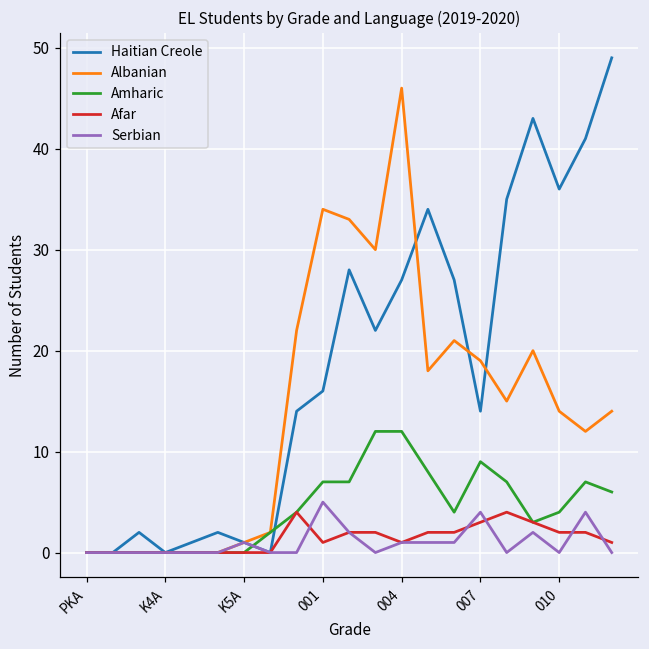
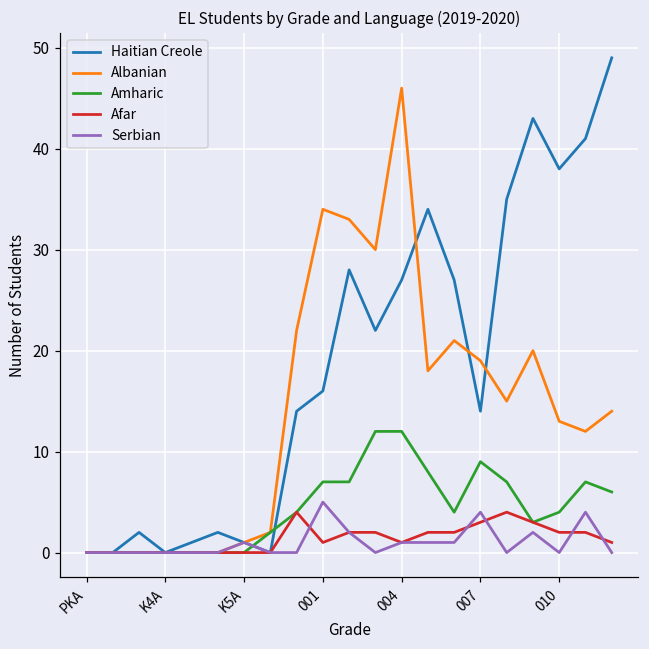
Haitian Creole, 010: 36 -> 38
Albanian, 010: 14 -> 13
